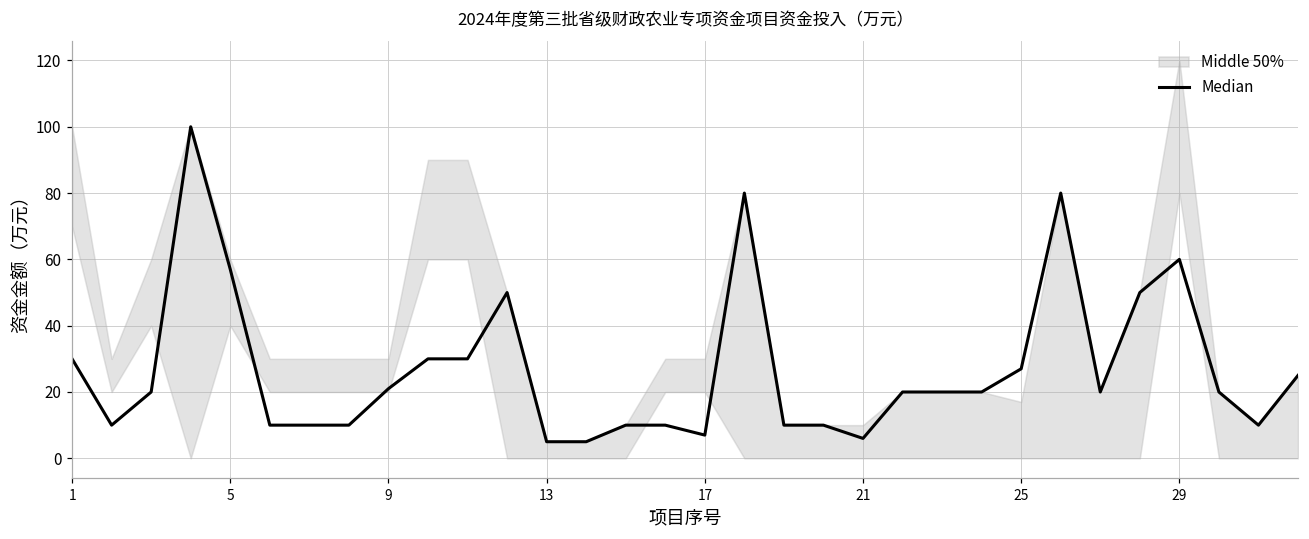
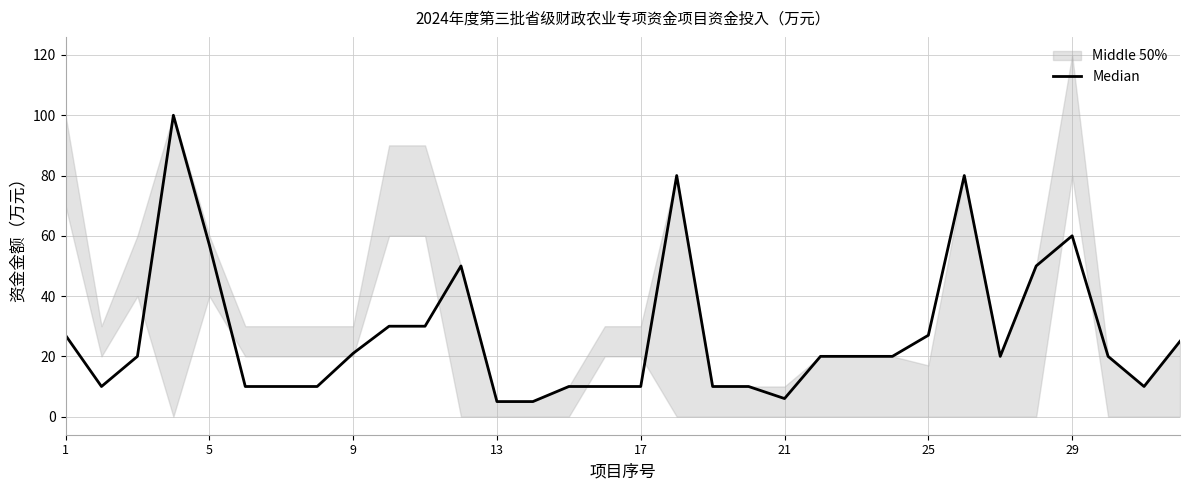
Median, 1: 30 -> 27
Median, 17: 7 -> 10
